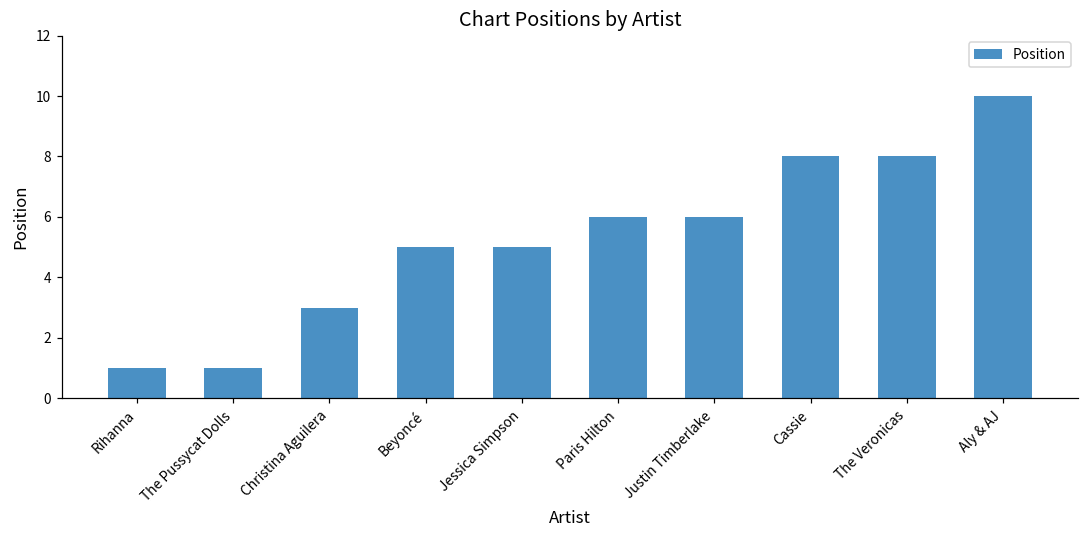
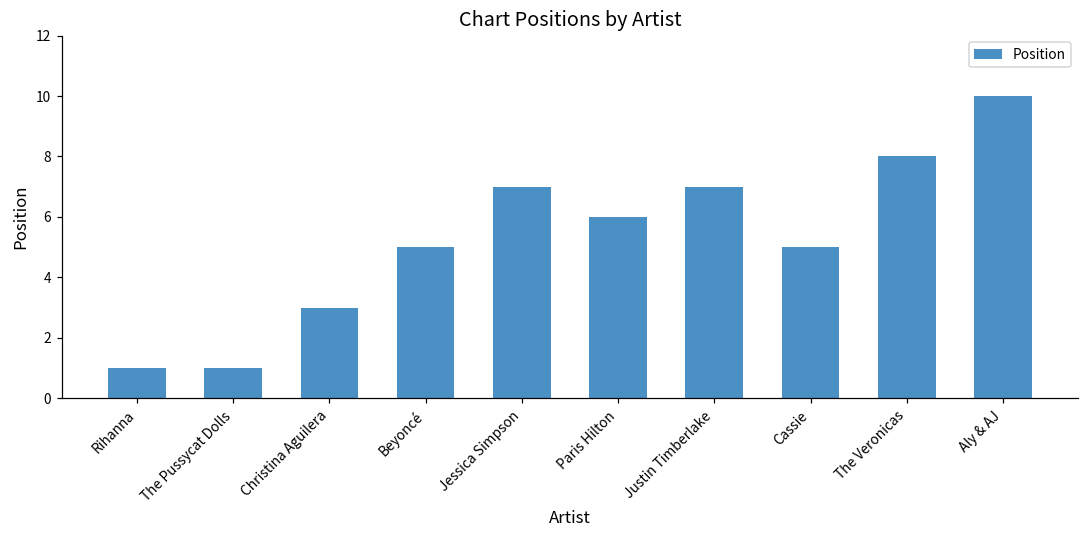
Jessica Simpson: 5 -> 7
Justin Timberlake: 6 -> 7
Cassie: 8 -> 5
